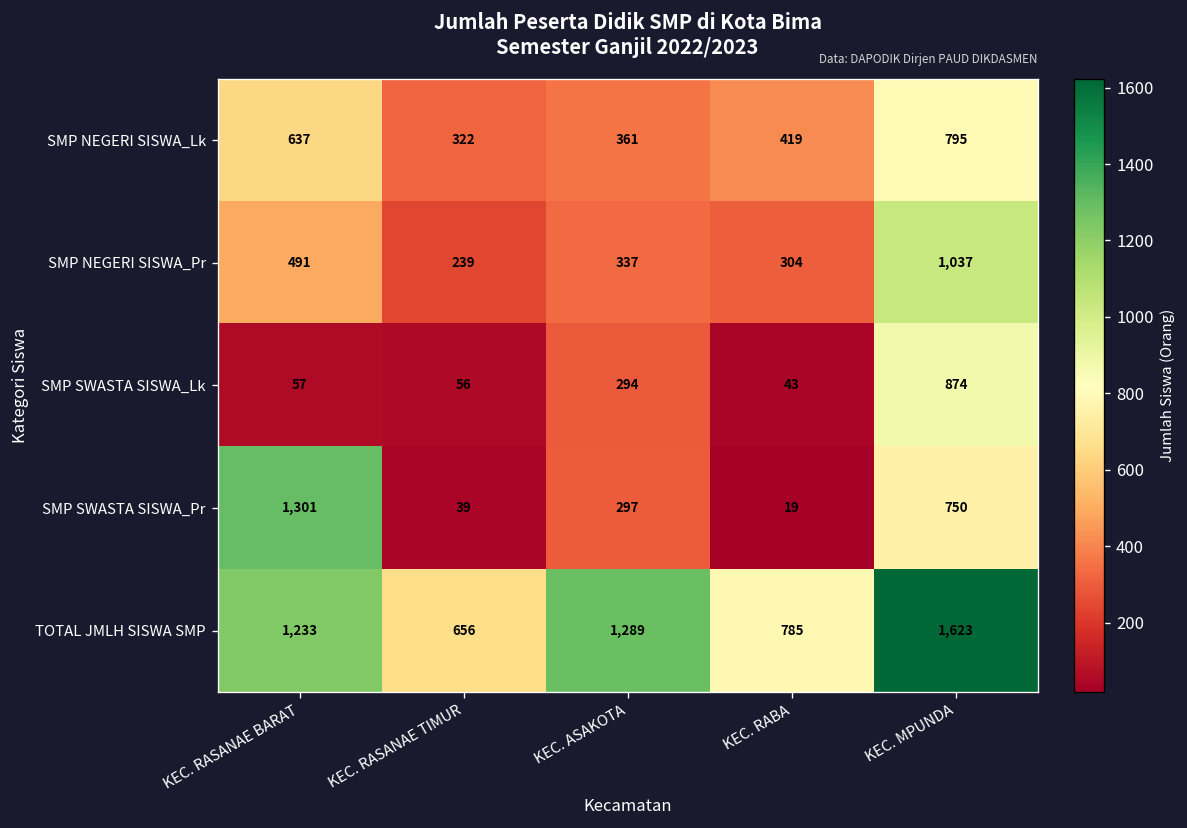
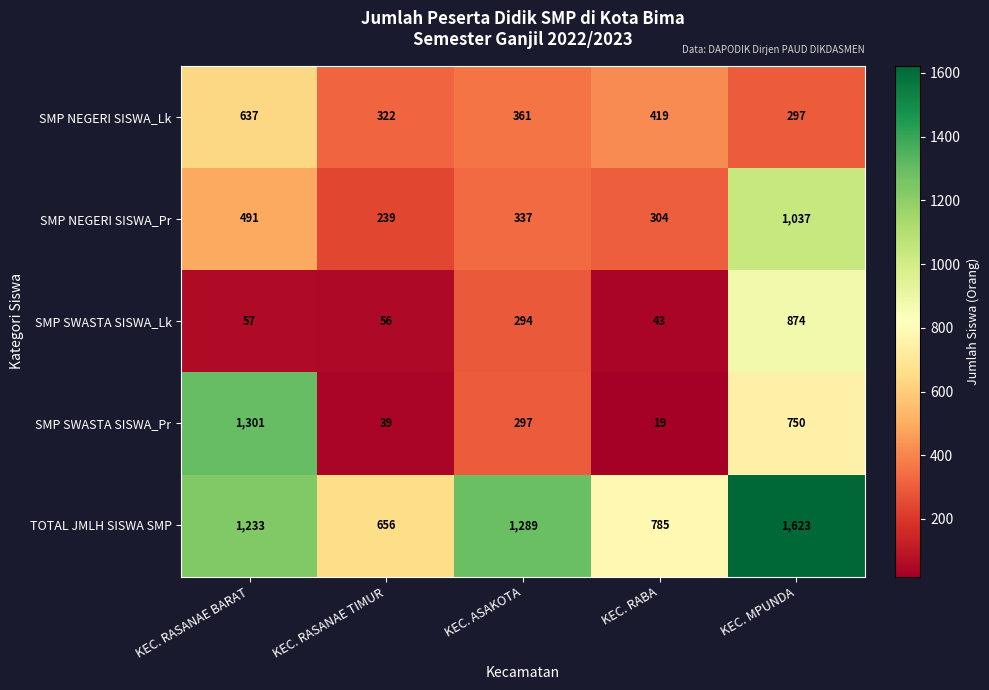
SMP NEGERI SISWA_Lk, KEC. MPUNDA: 795 -> 297
